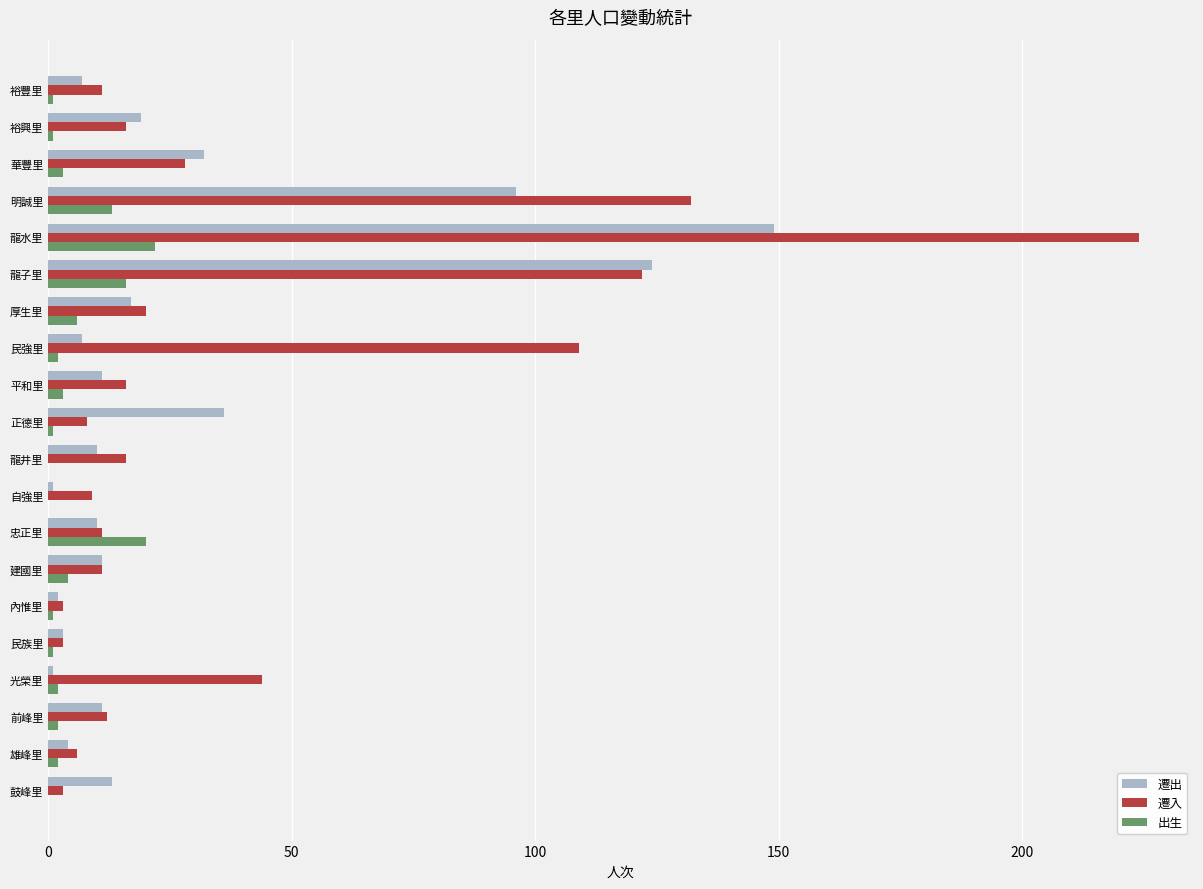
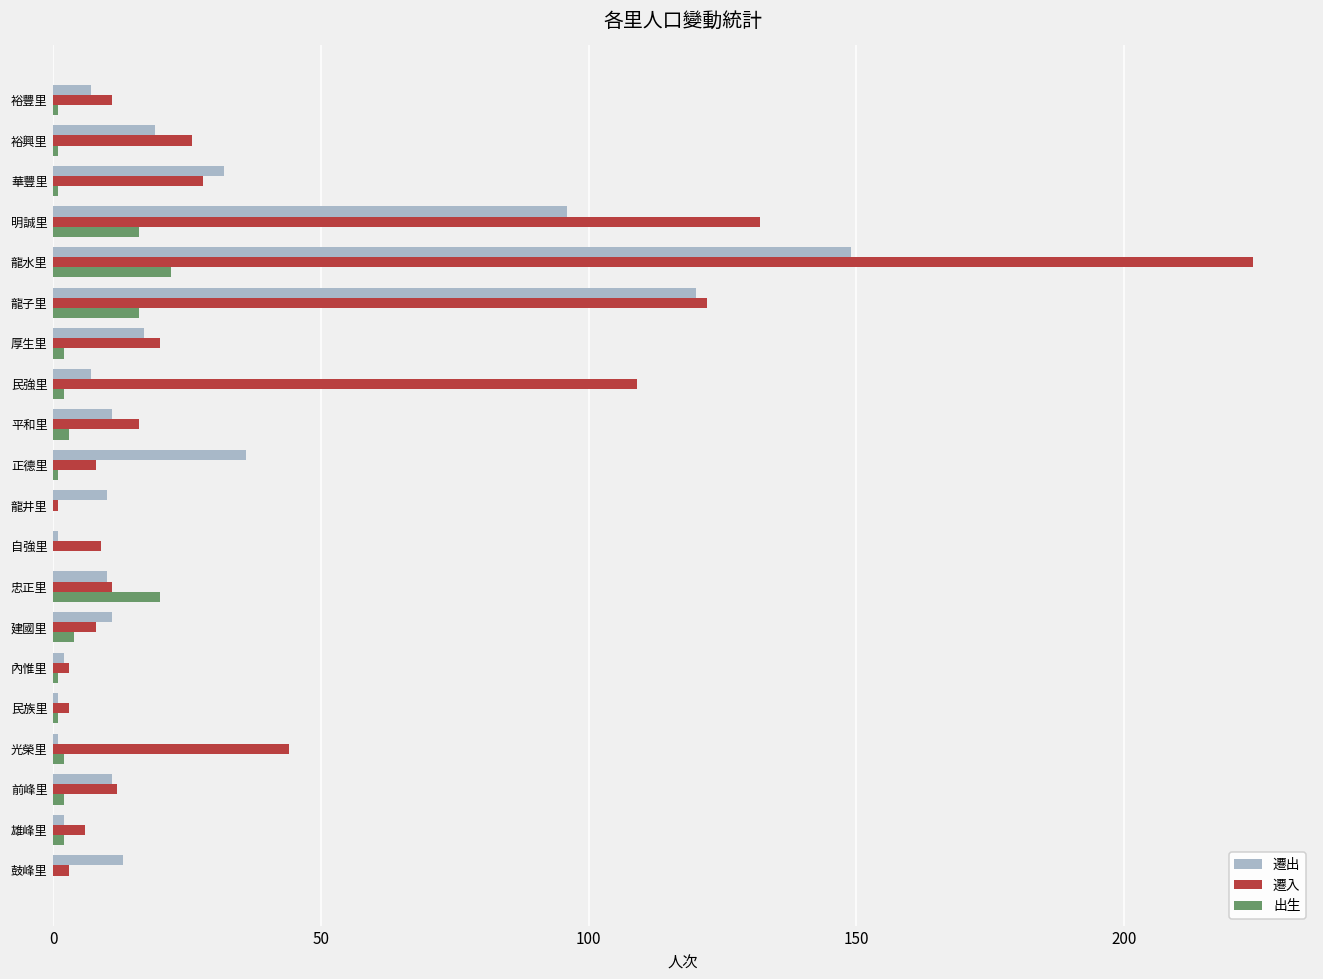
遷入, 裕興里: 16 -> 26
出生, 華豐里: 3 -> 1
出生, 明誠里: 13 -> 16
遷出, 龍子里: 124 -> 120
出生, 厚生里: 6 -> 2
遷入, 龍井里: 16 -> 1
遷入, 建國里: 11 -> 8
遷出, 民族里: 3 -> 1
遷出, 雄峰里: 4 -> 2
